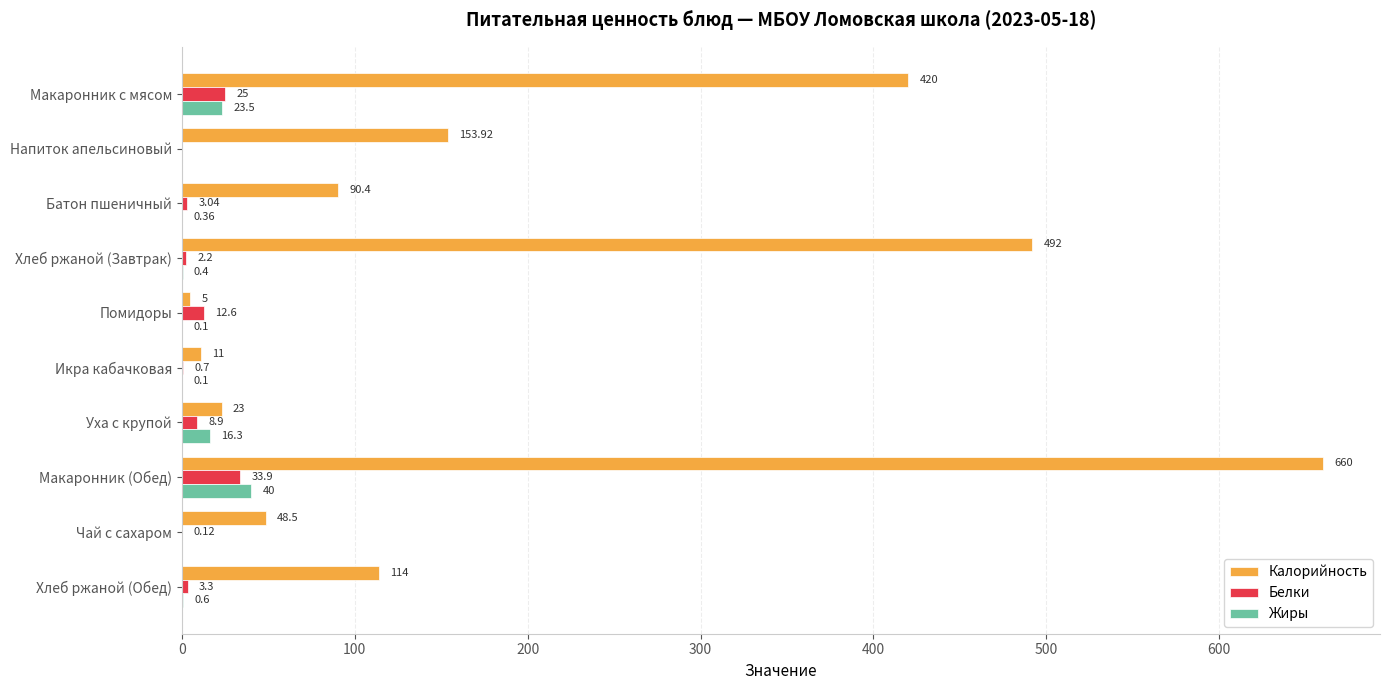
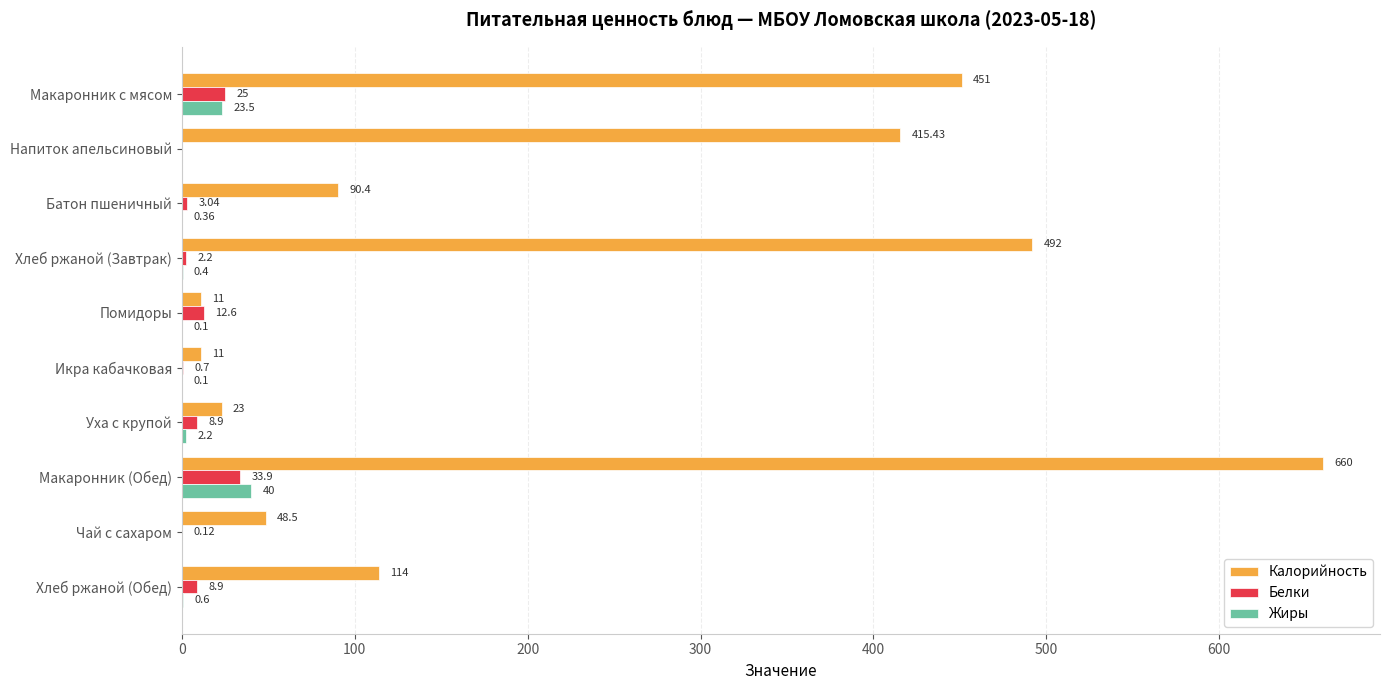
Калорийность, Макаронник с мясом: 420 -> 451
Калорийность, Напиток апельсиновый: 153.92 -> 415.43
Калорийность, Помидоры: 5 -> 11
Жиры, Уха с крупой: 16.3 -> 2.2
Белки, Хлеб ржаной (Обед): 3.3 -> 8.9
